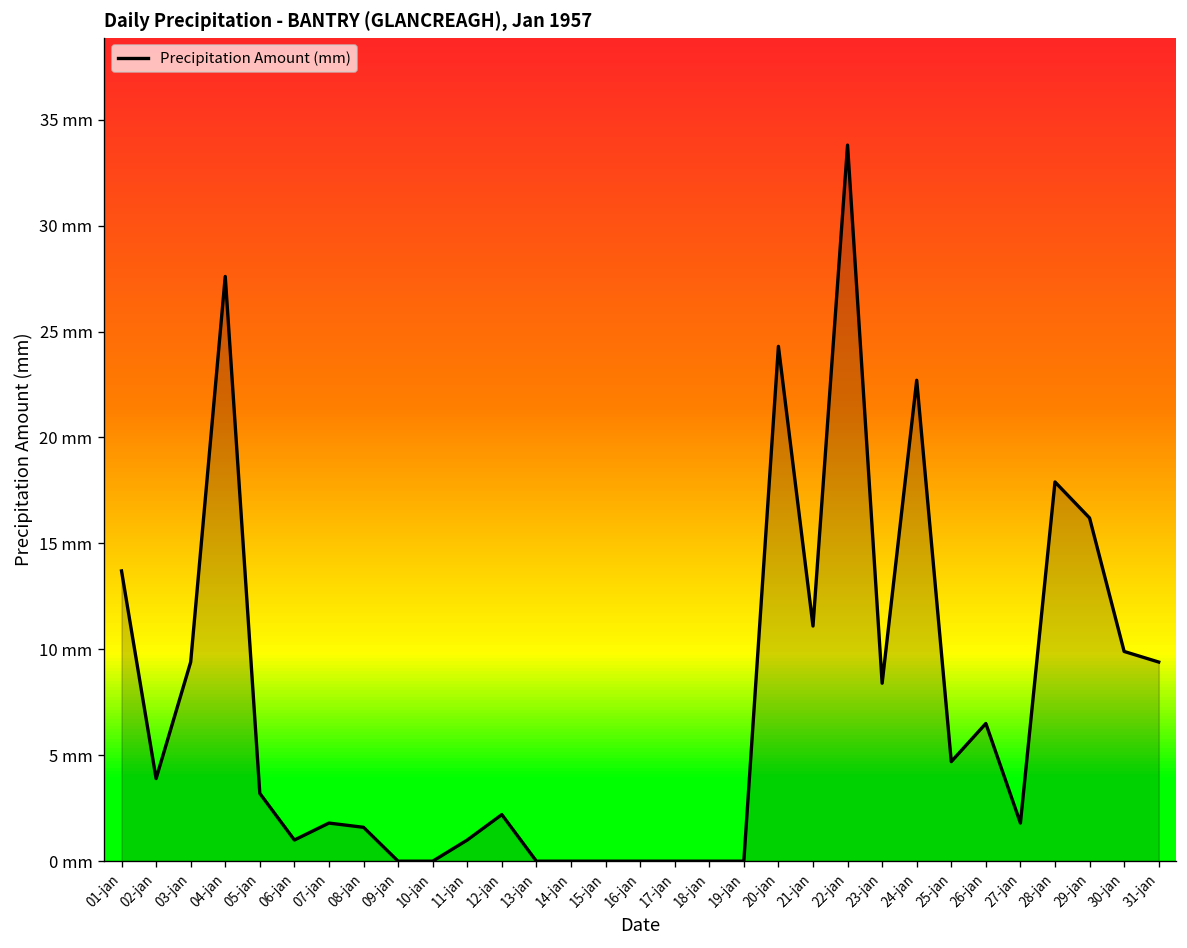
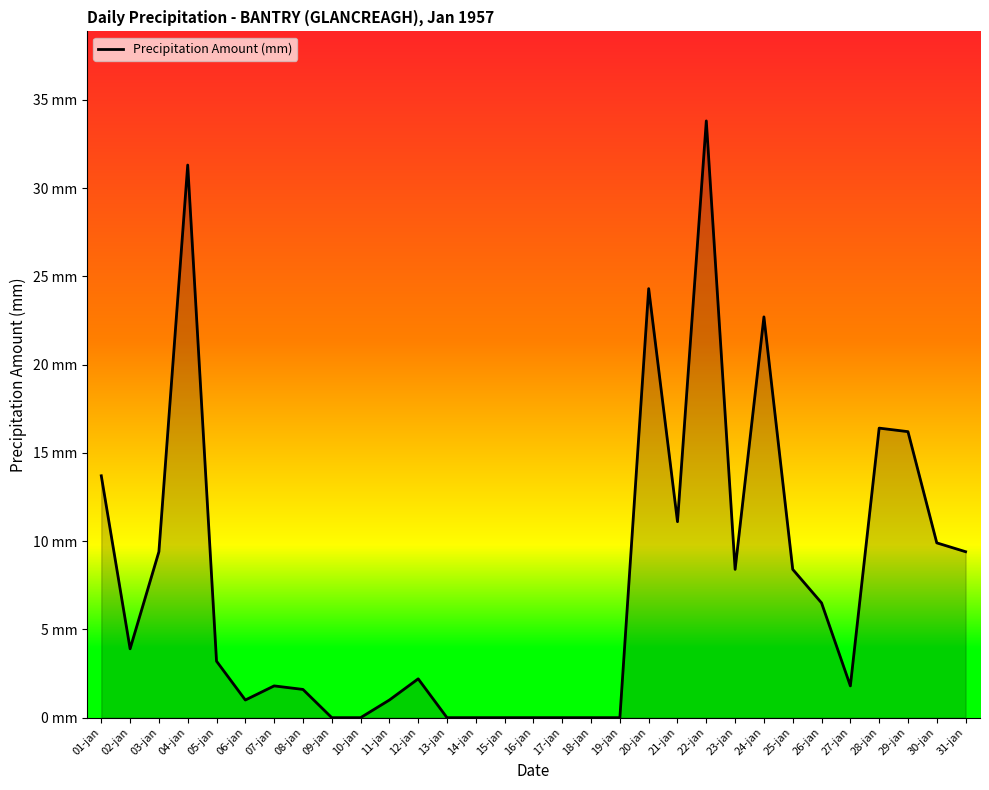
04-jan: 27.6 mm -> 31.3 mm
25-jan: 4.7 mm -> 8.4 mm
28-jan: 17.9 mm -> 16.4 mm
